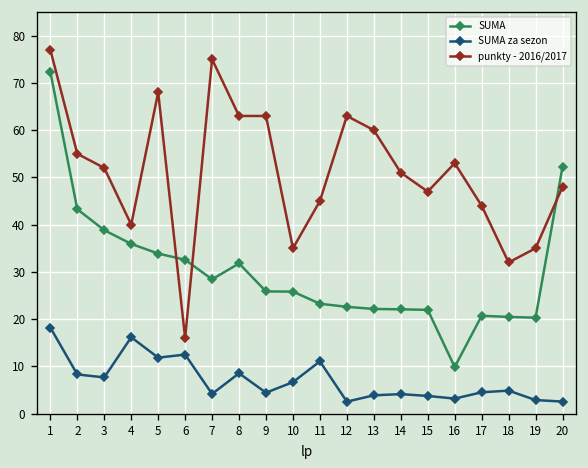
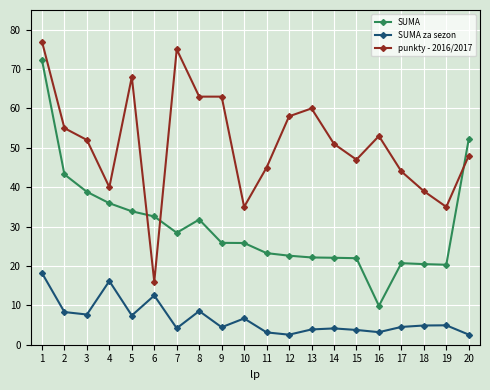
SUMA za sezon, 5: 12 -> 7
SUMA za sezon, 11: 11 -> 3
punkty - 2016/2017, 12: 63 -> 58
punkty - 2016/2017, 18: 32 -> 39
SUMA za sezon, 19: 3 -> 5
